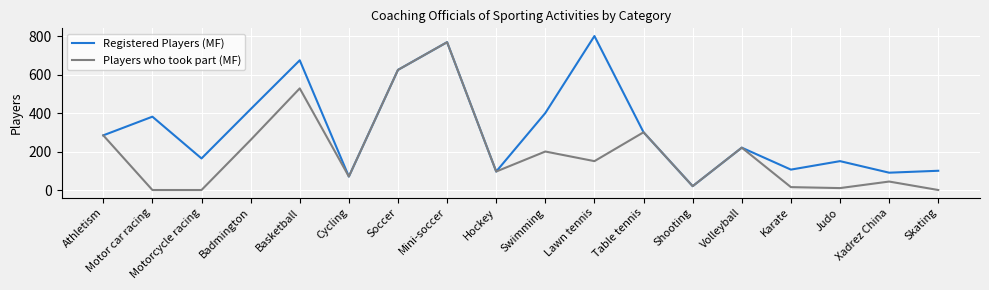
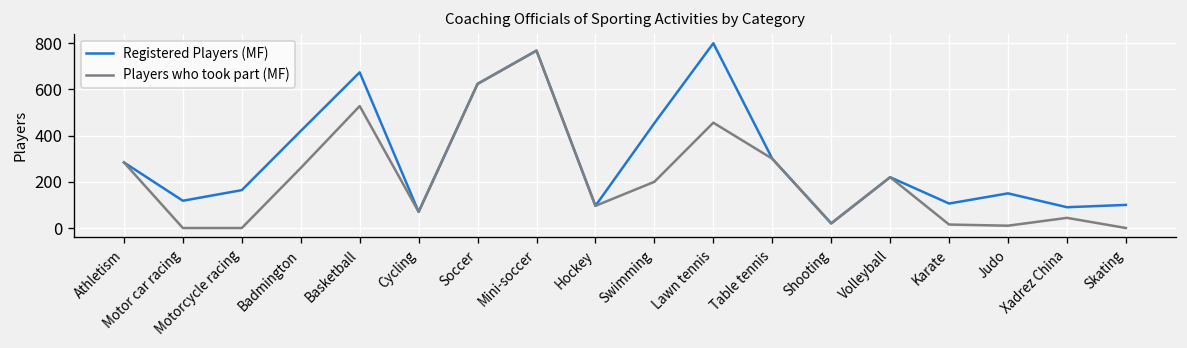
Registered Players (MF), Motor car racing: 380 -> 120
Registered Players (MF), Swimming: 400 -> 450
Players who took part (MF), Lawn tennis: 150 -> 460
